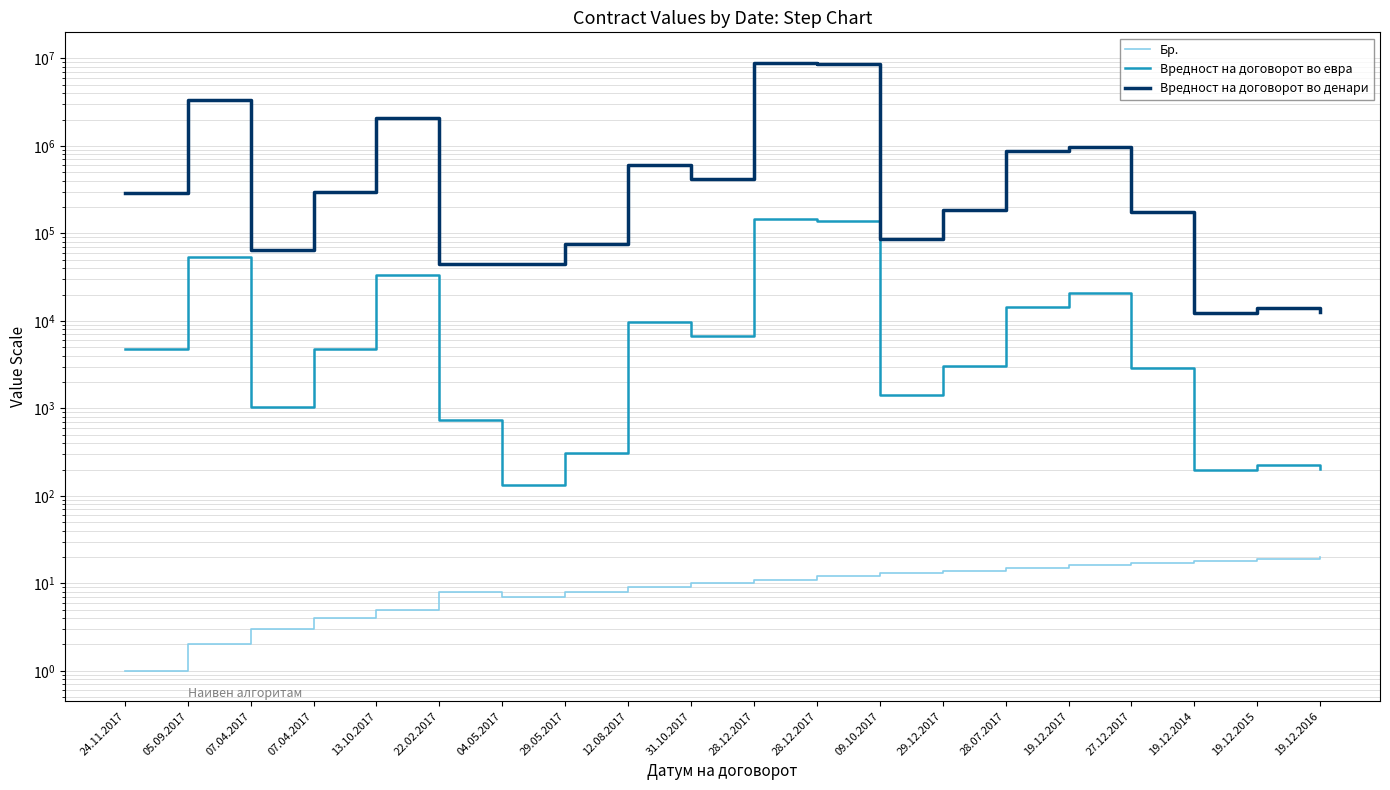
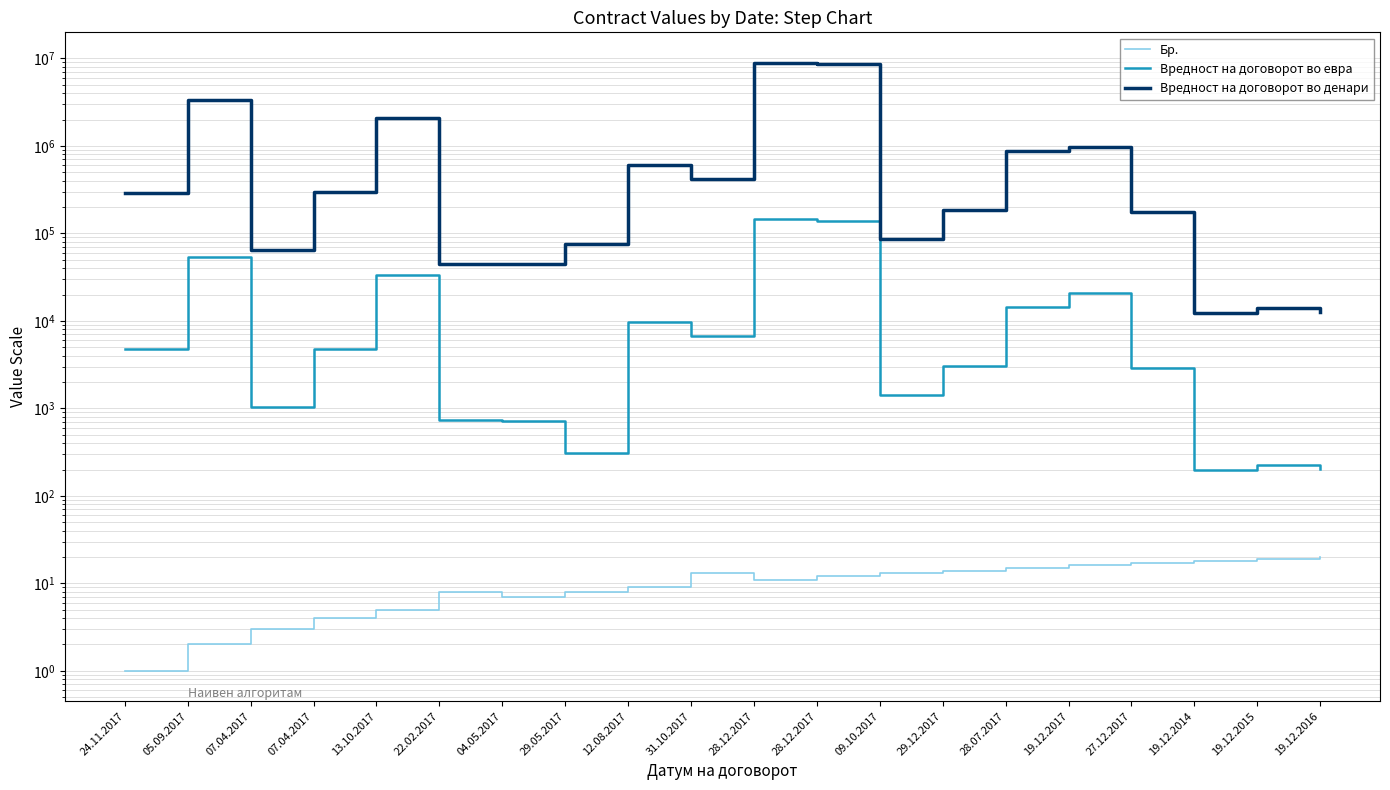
Вредност на договорот во евра, 04.05.2017: 130 -> 700
Бр., 31.10.2017: 10 -> 13
